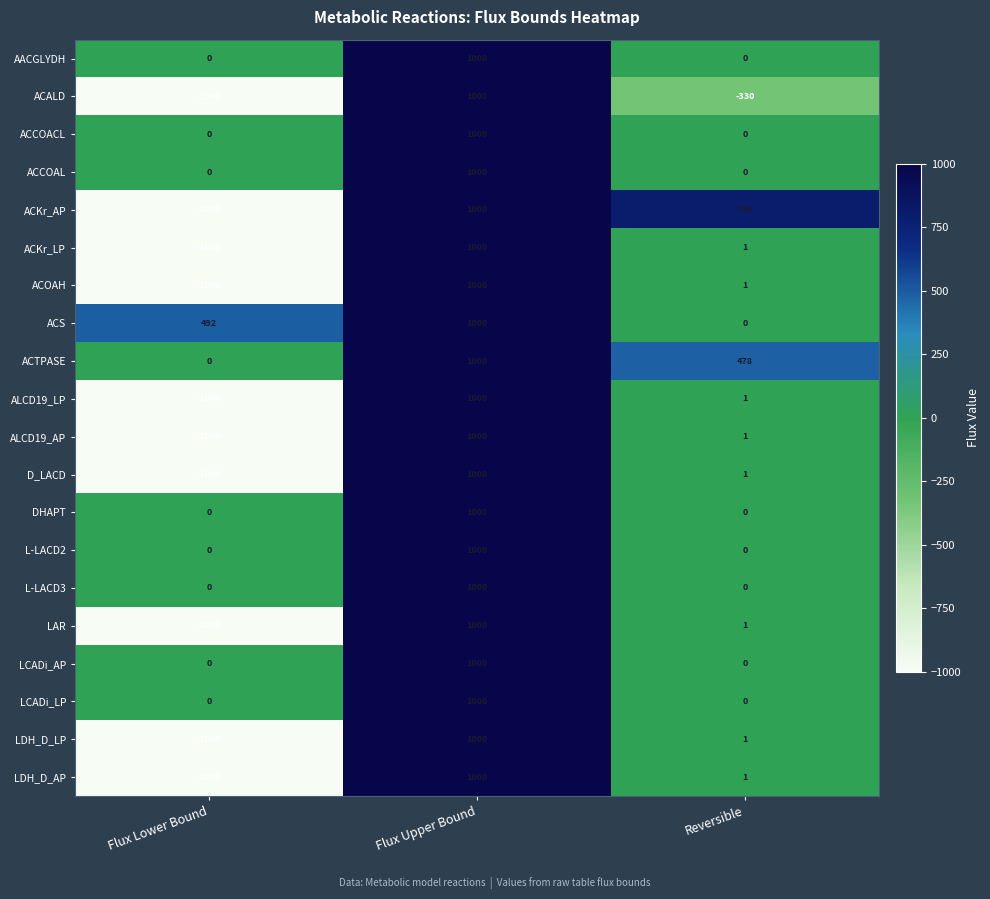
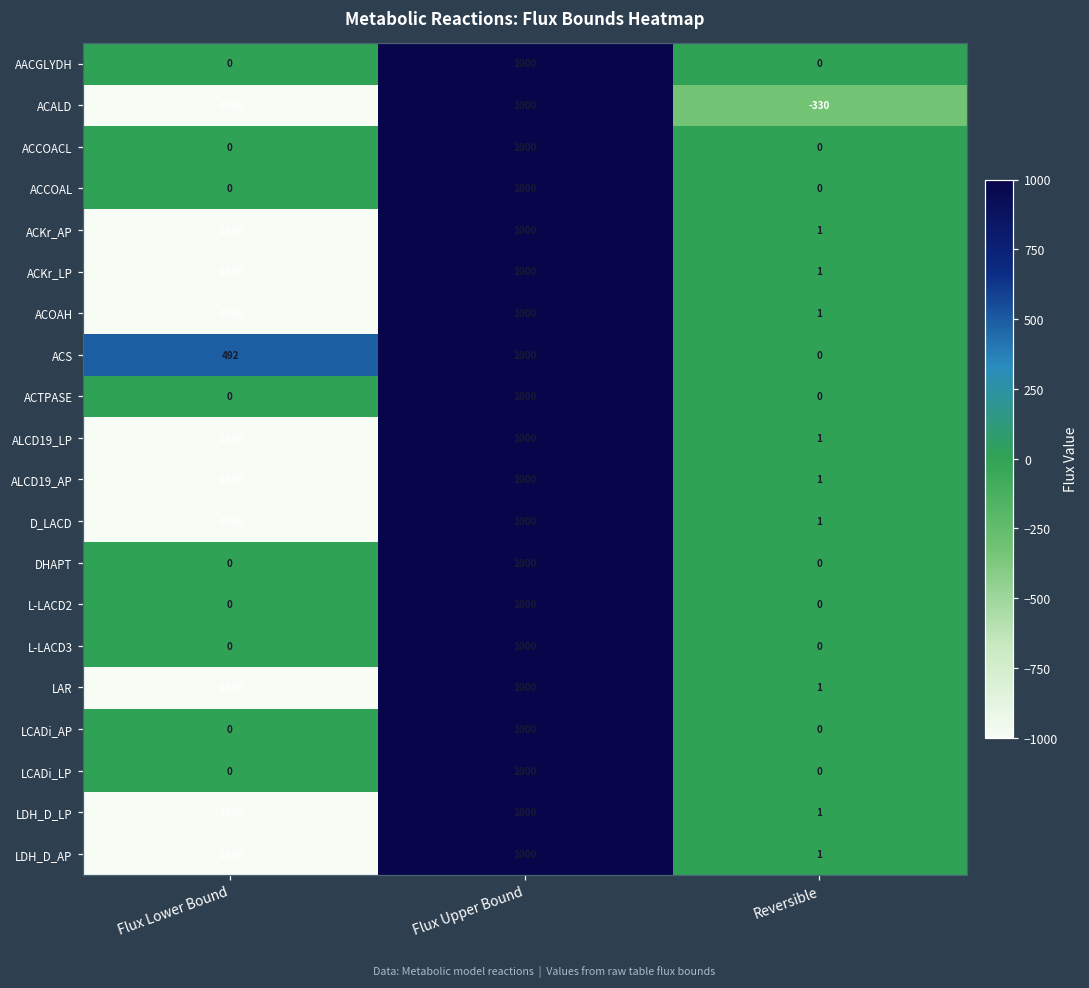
ACKr_AP, Reversible: 796 -> 1
ACTPASE, Reversible: 478 -> 0
